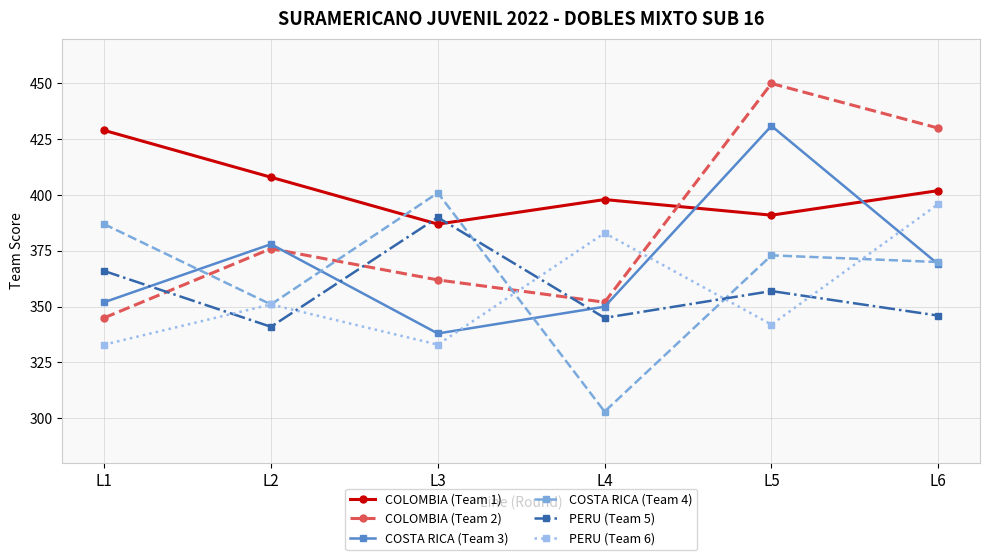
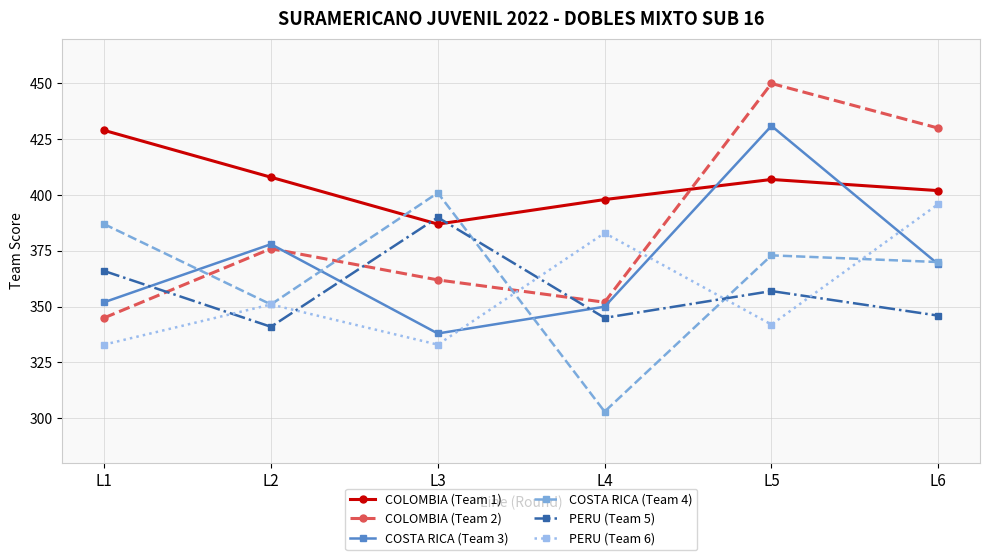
COLOMBIA (Team 1), L5: 391 -> 407
